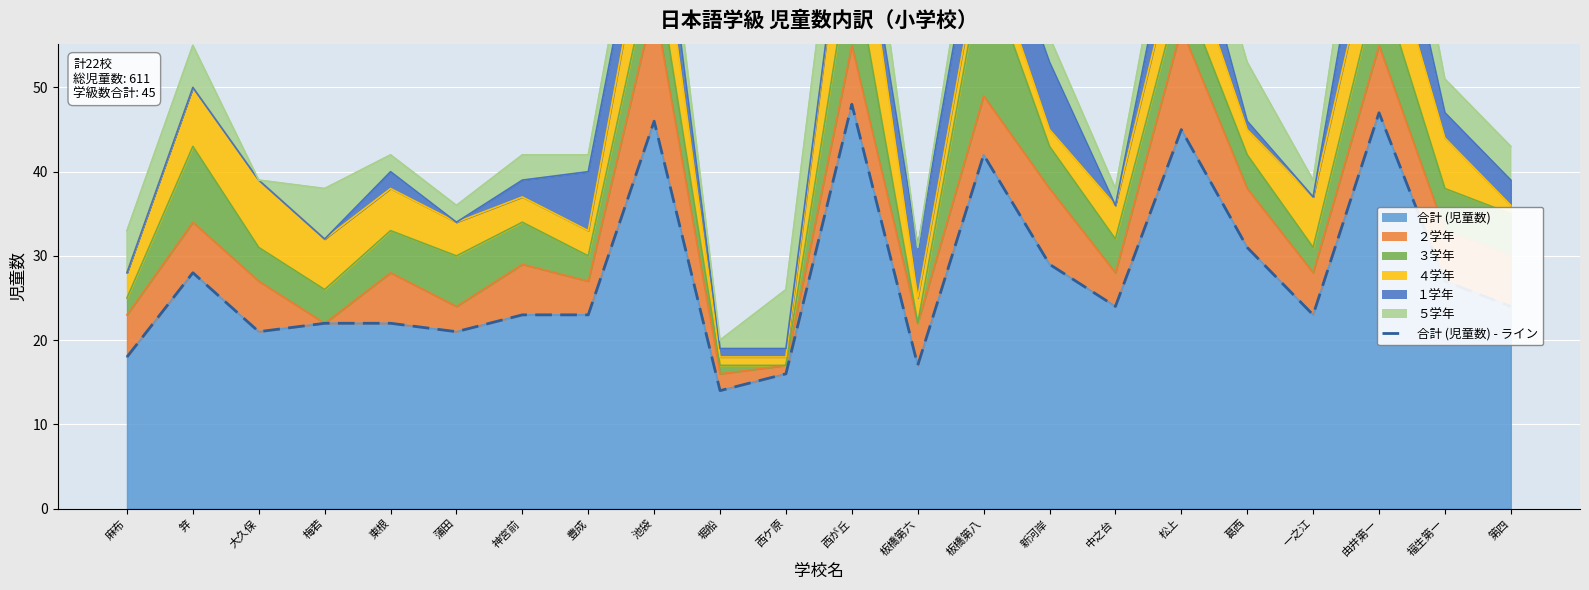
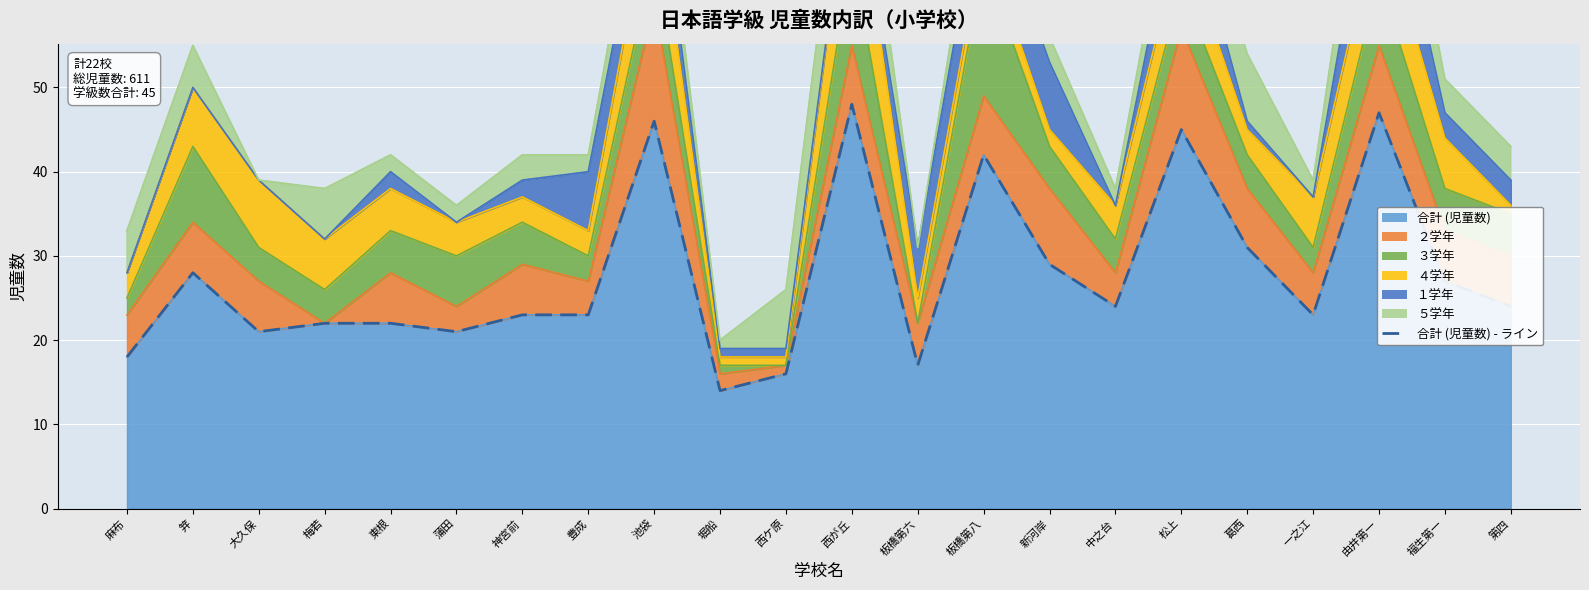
５学年, 葛西: 7 -> 8
